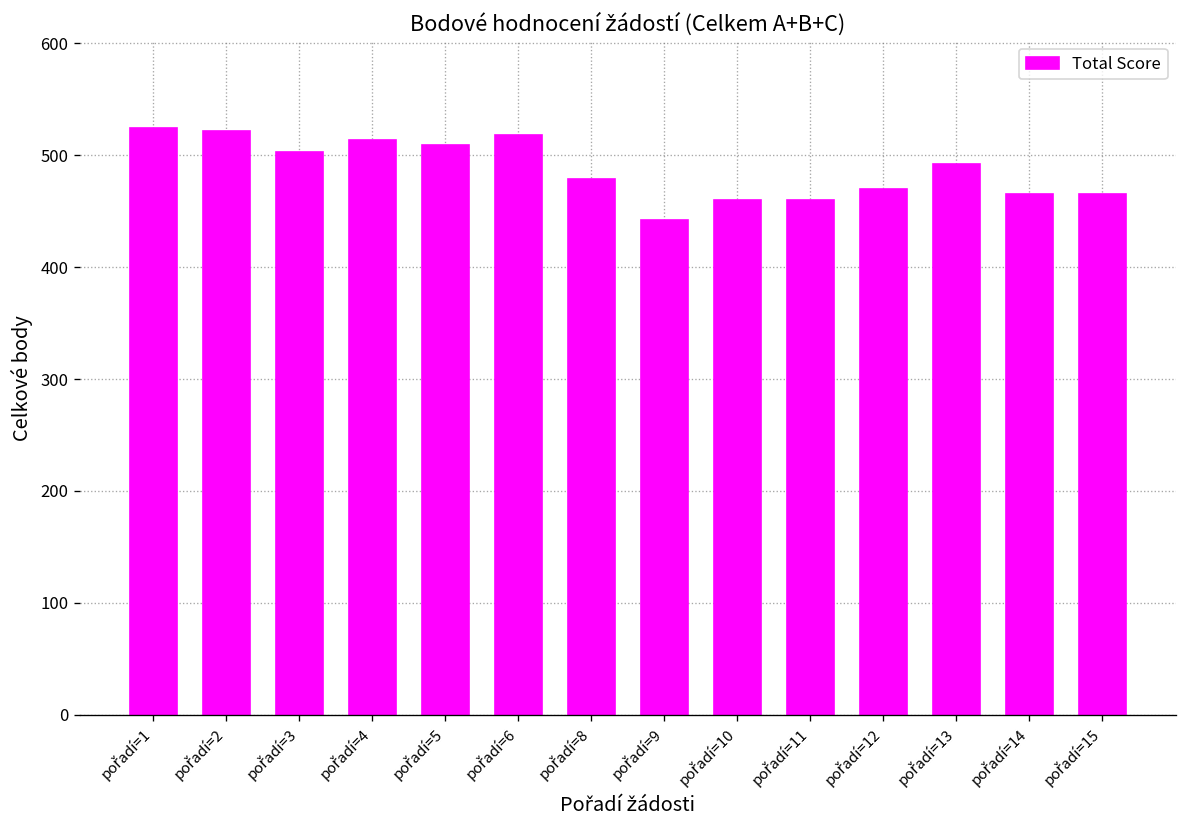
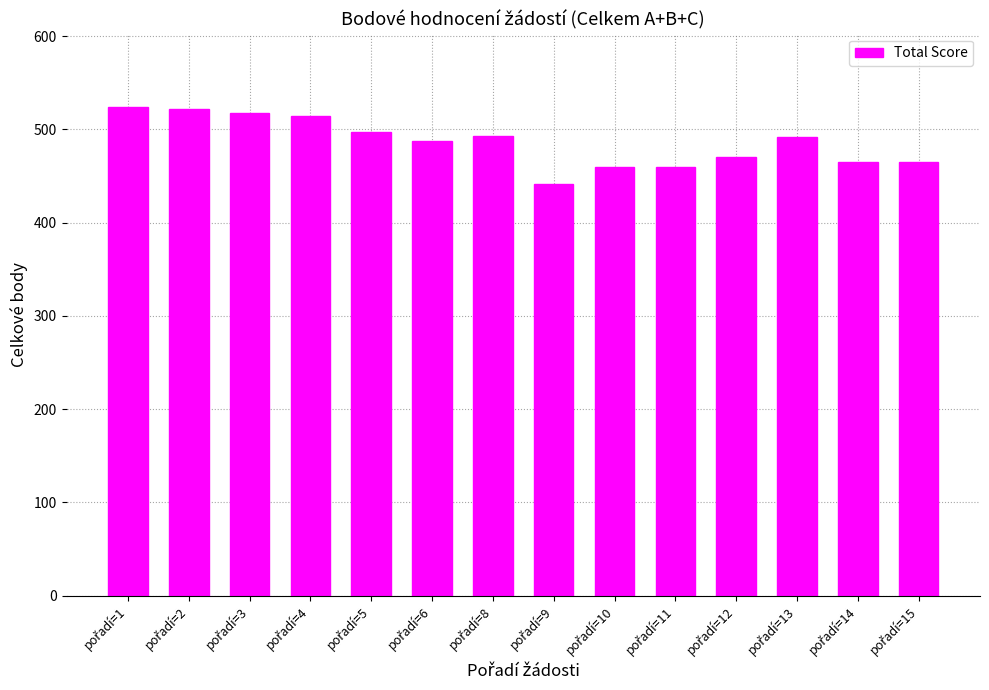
pořadí=3: 500 -> 520
pořadí=5: 510 -> 500
pořadí=6: 520 -> 490
pořadí=8: 480 -> 490
